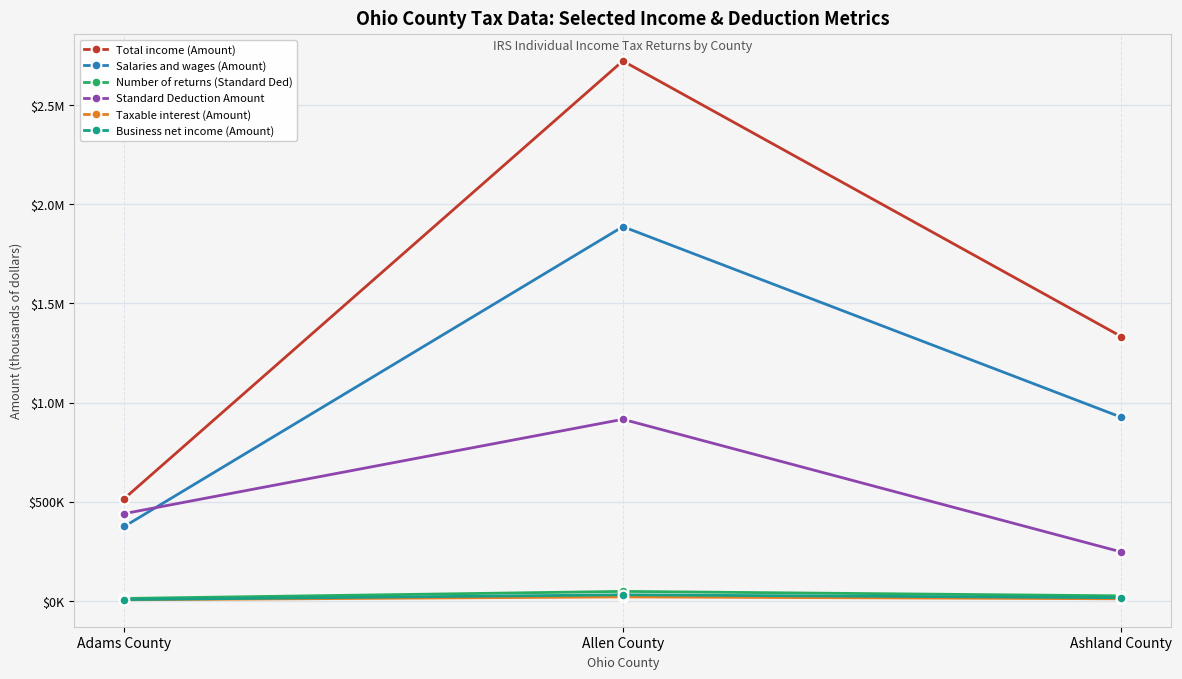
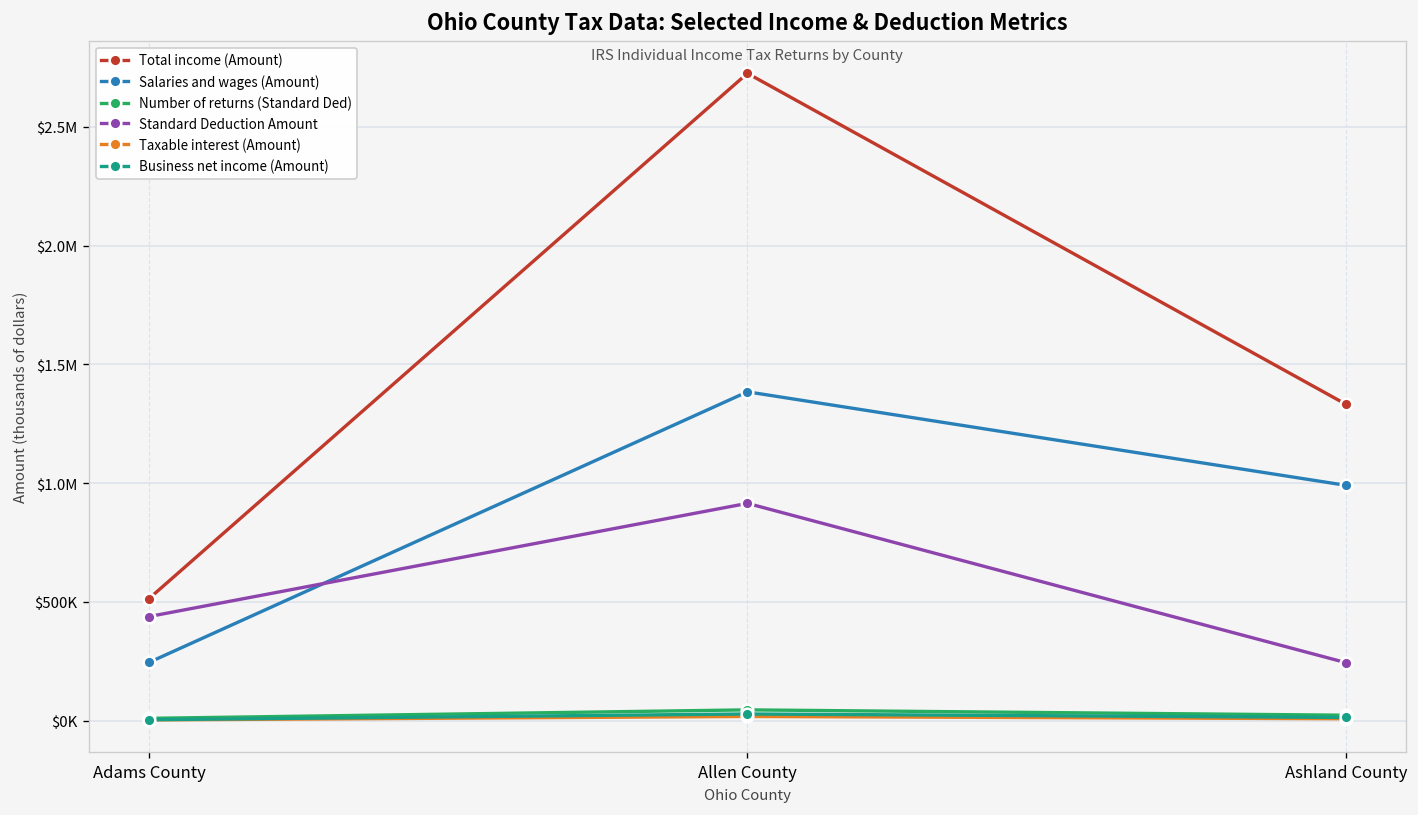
Salaries and wages (Amount), Adams County: $370000 -> $250000
Salaries and wages (Amount), Allen County: $1890000 -> $1380000
Salaries and wages (Amount), Ashland County: $930000 -> $990000
